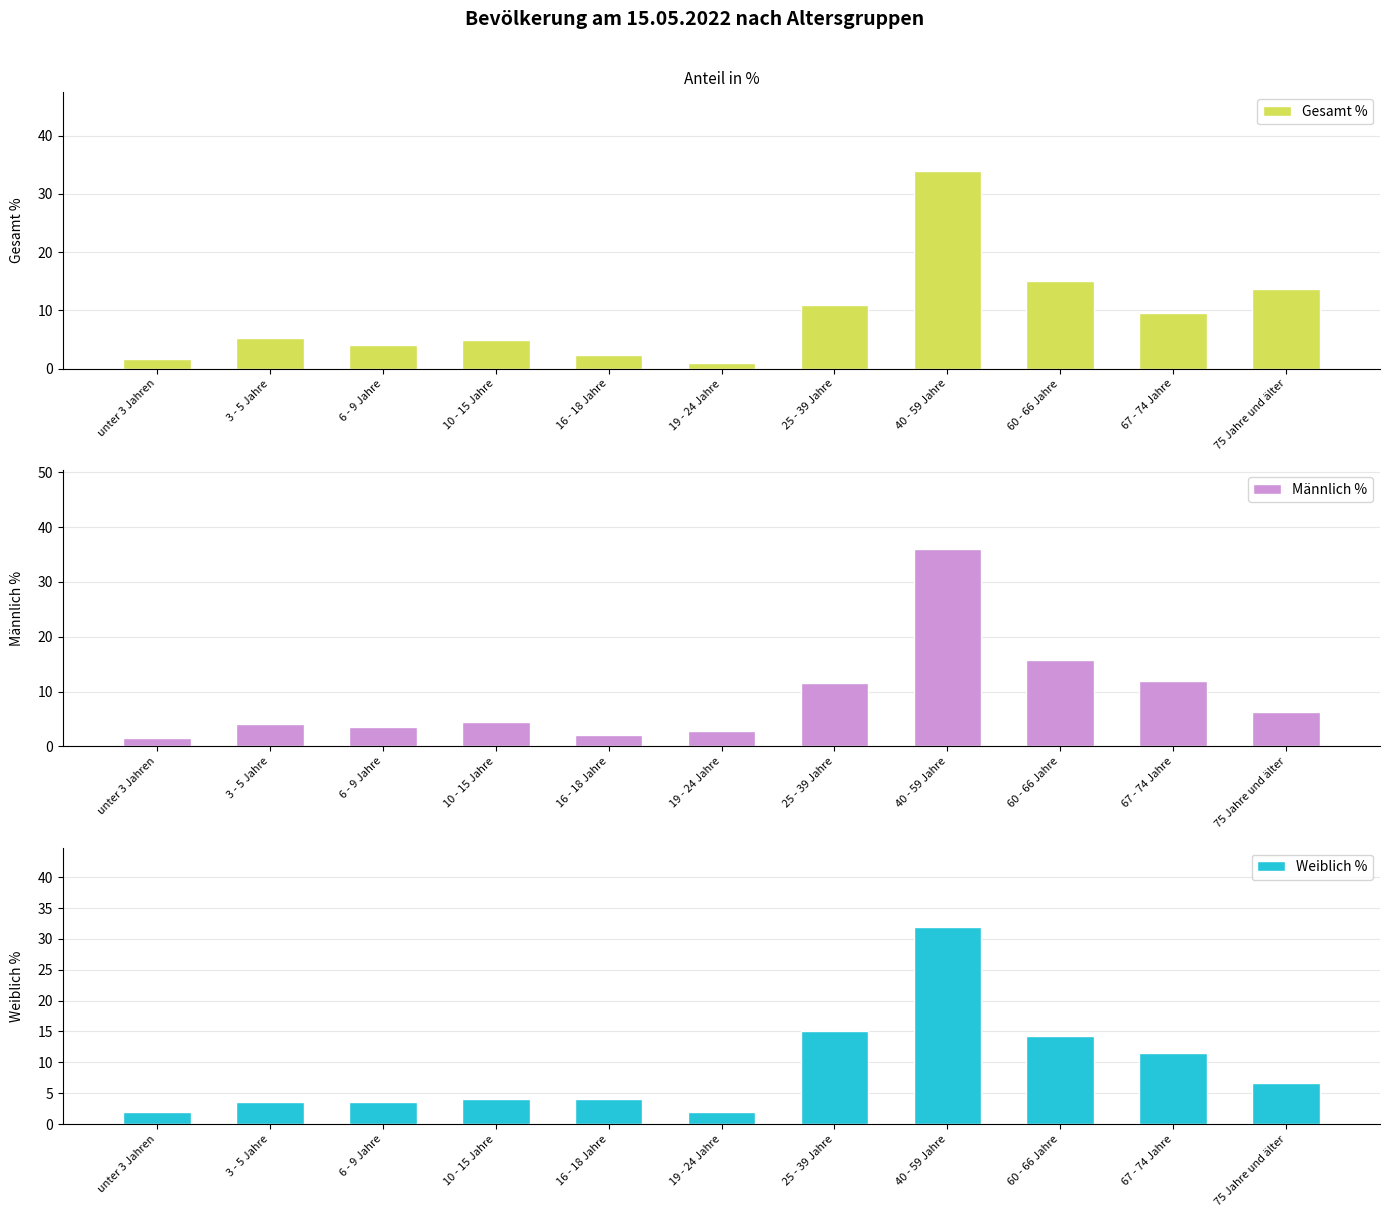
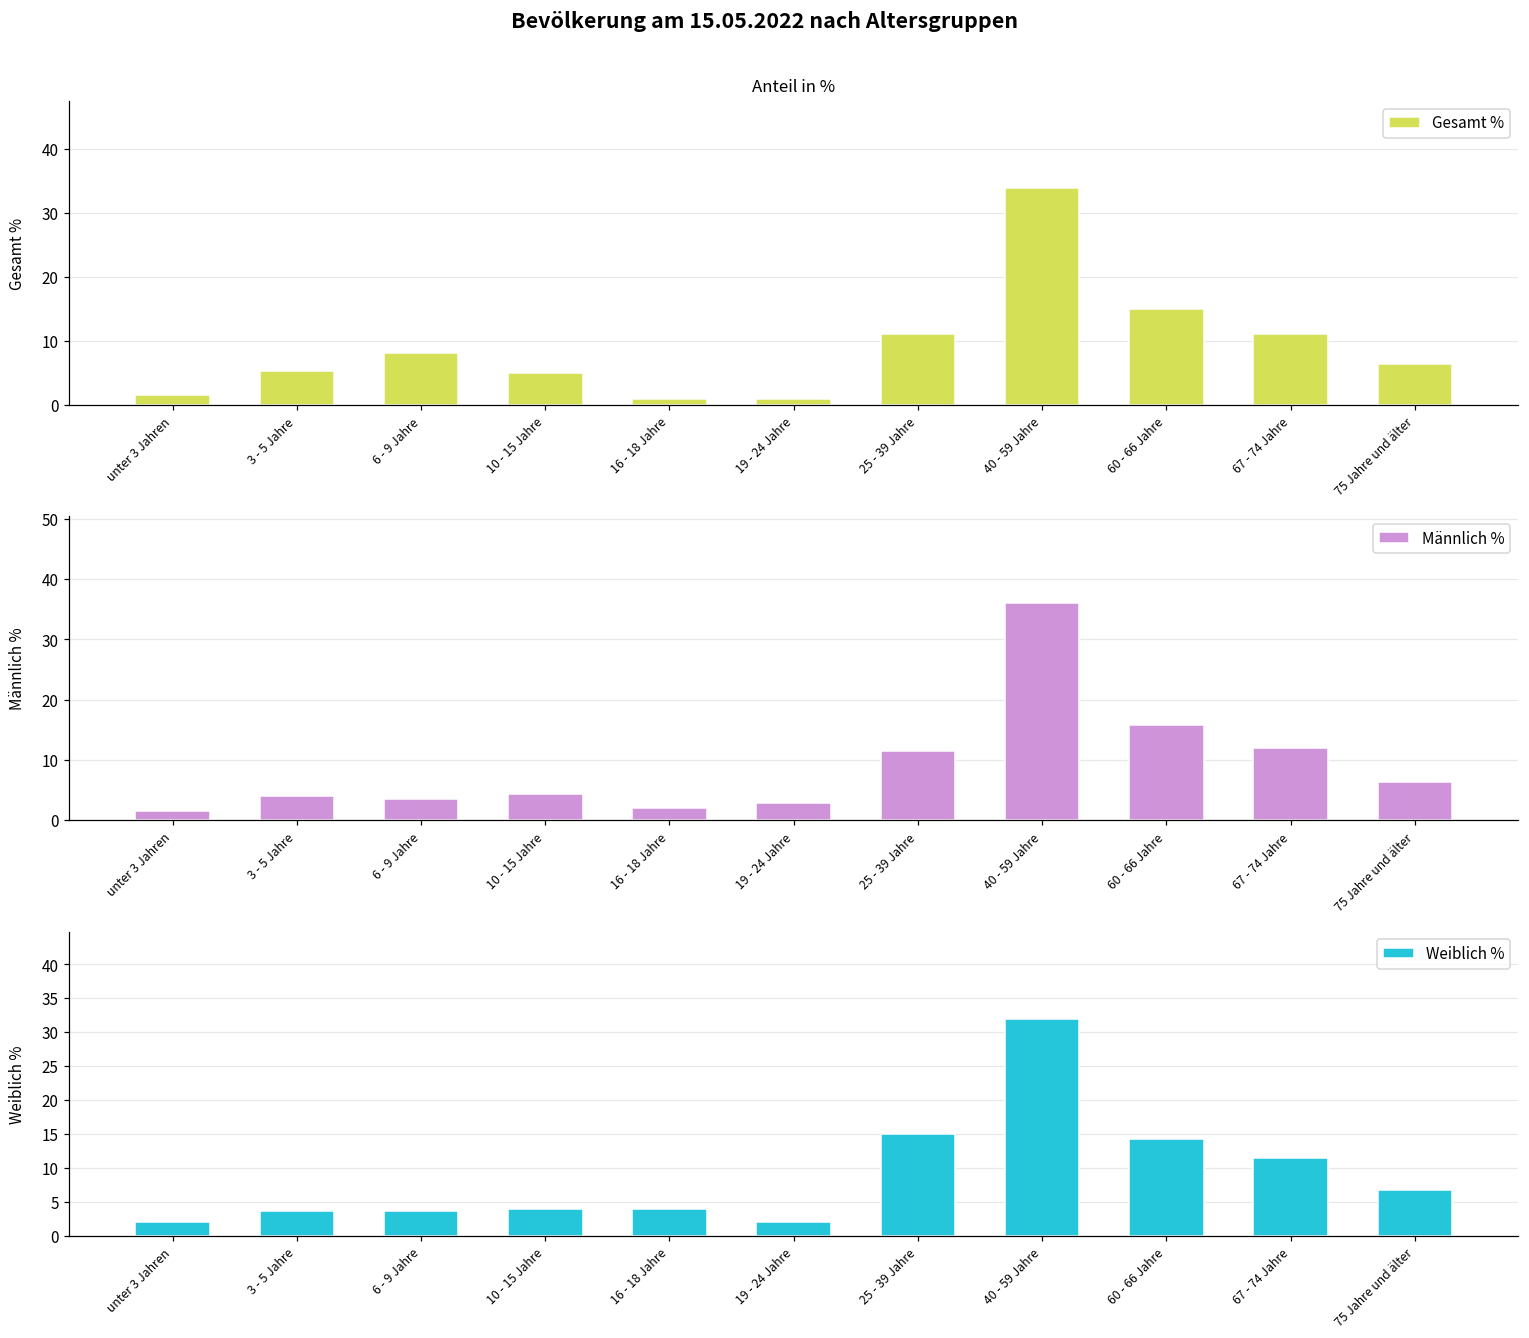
Anteil in %, 6 - 9 Jahre: 4 -> 8
Anteil in %, 16 - 18 Jahre: 2 -> 1
Anteil in %, 67 - 74 Jahre: 10 -> 11
Anteil in %, 75 Jahre und älter: 14 -> 6
